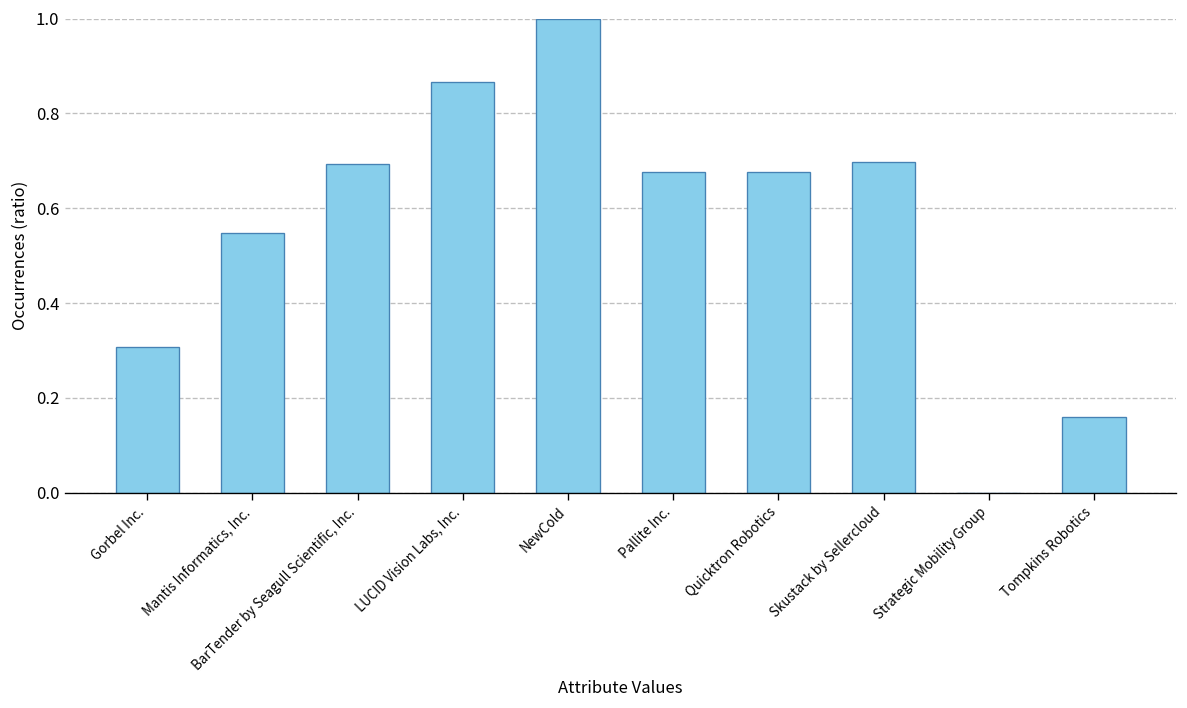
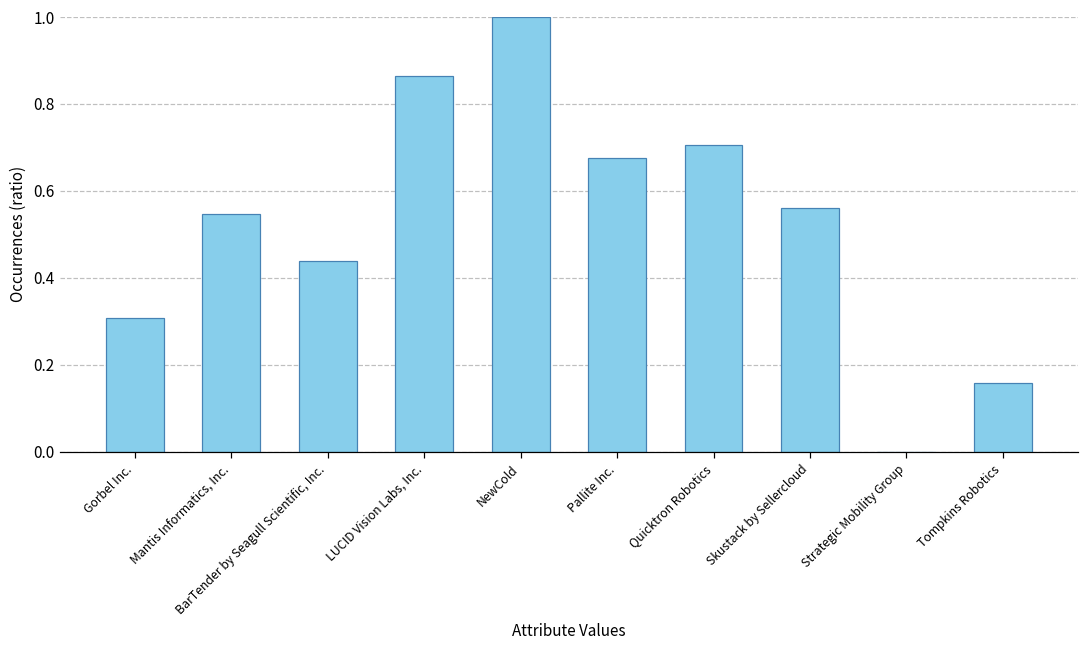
BarTender by Seagull Scientific, Inc.: 0.69 -> 0.44
Quicktron Robotics: 0.68 -> 0.70
Skustack by Sellercloud: 0.70 -> 0.56
